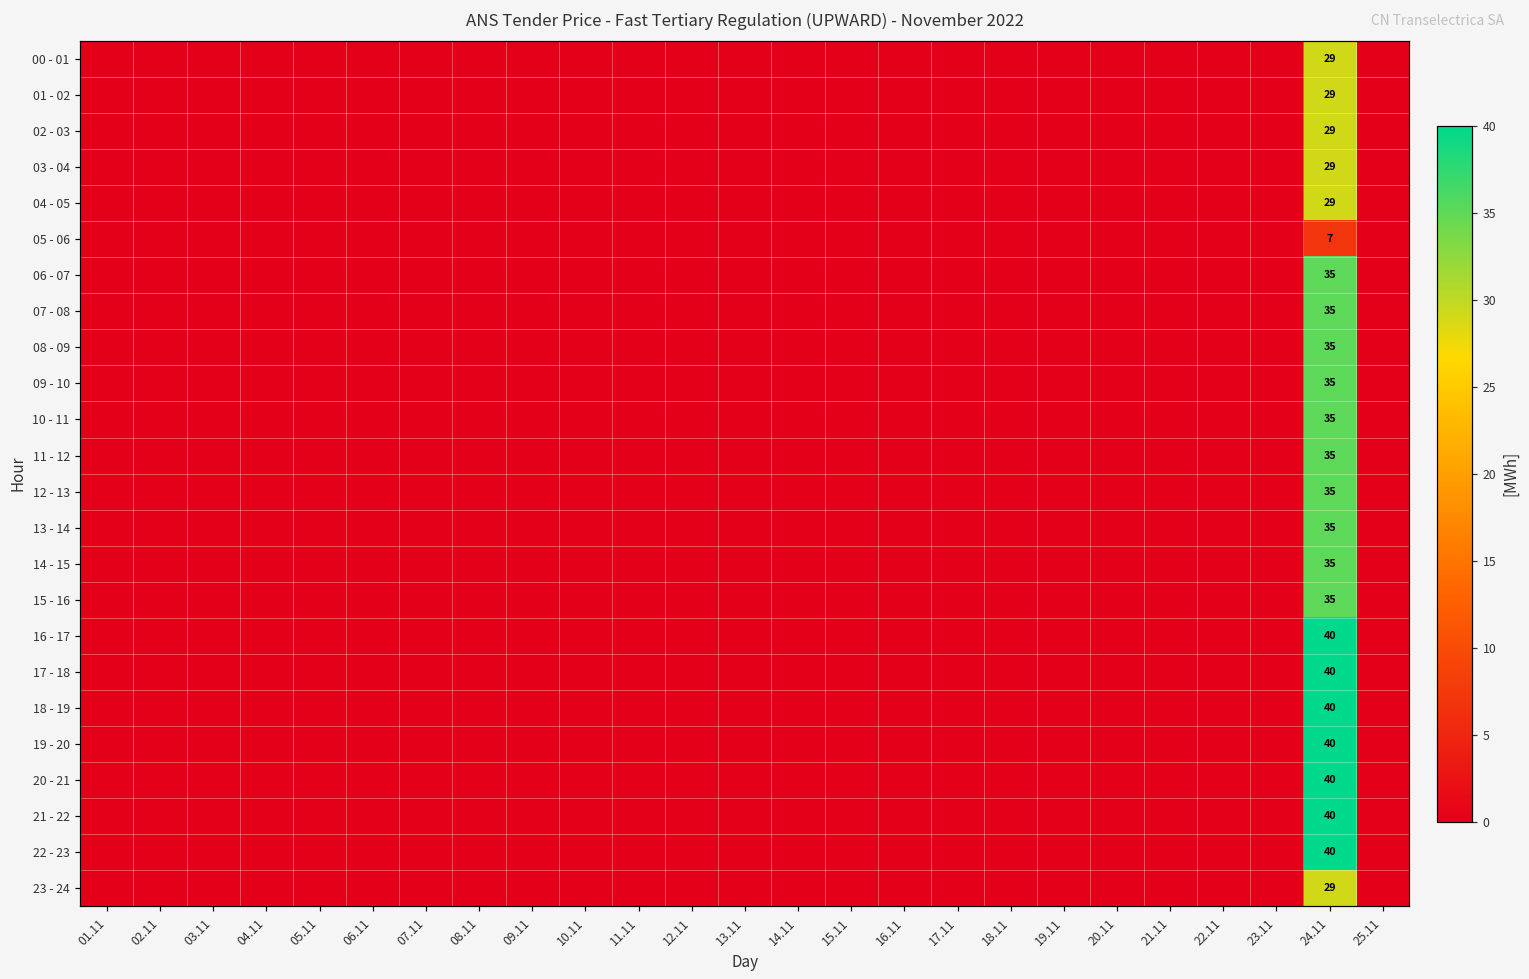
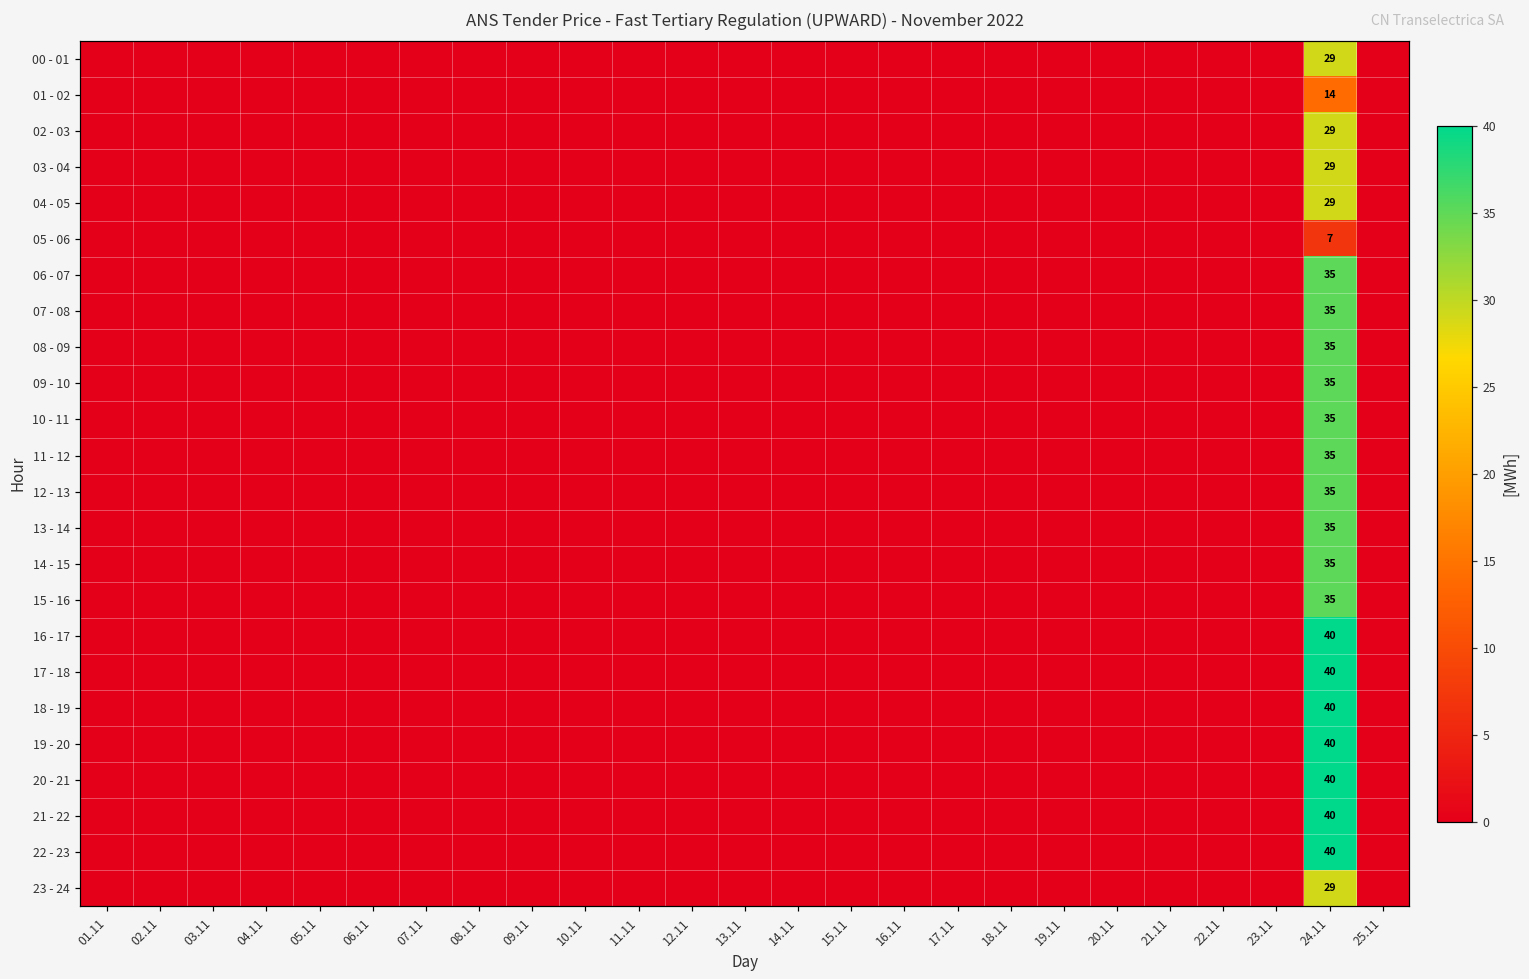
01 - 02, 24.11: 29 -> 14
